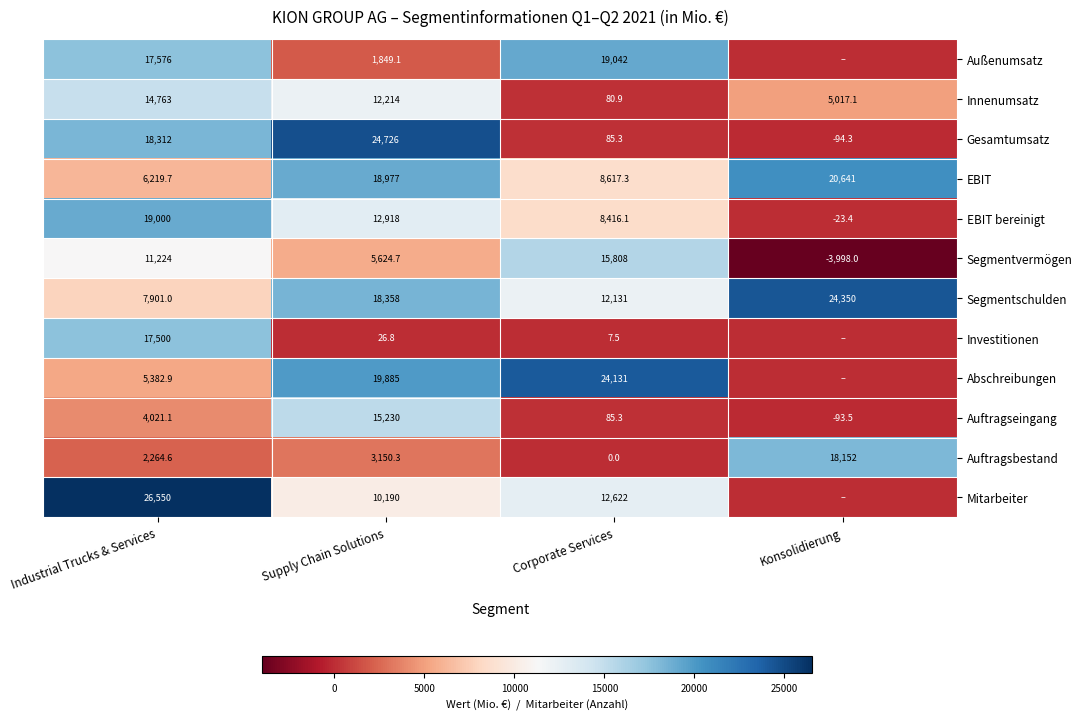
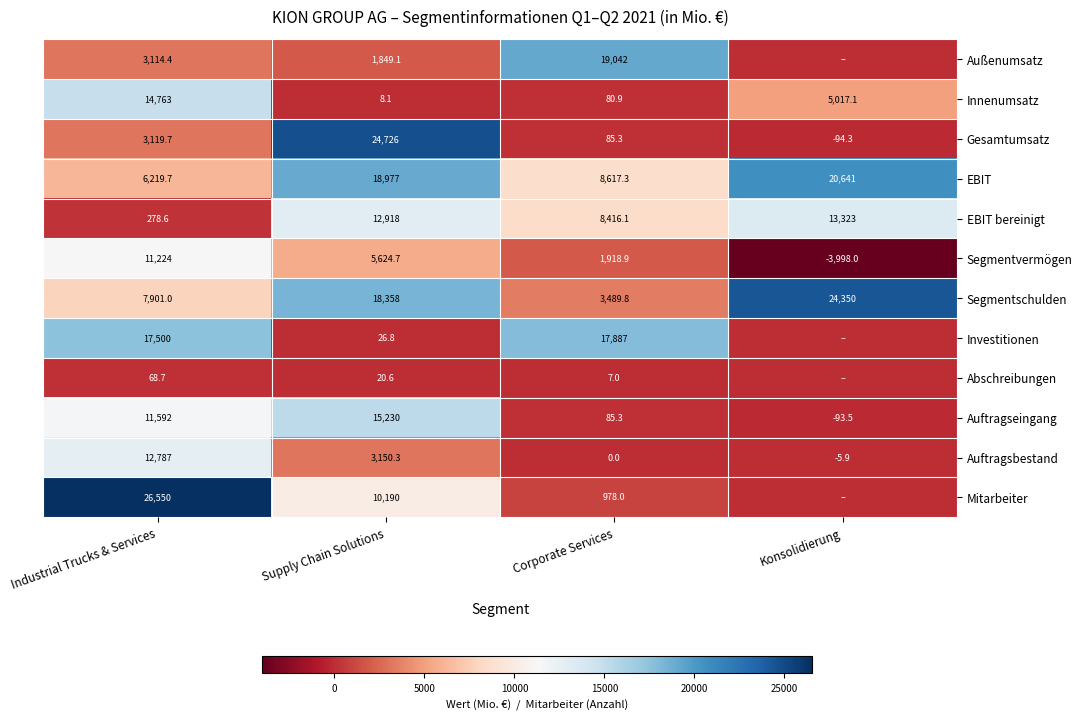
Außenumsatz, Industrial Trucks & Services: 17,576 -> 3,114.4
Innenumsatz, Supply Chain Solutions: 12,214 -> 8.1
Gesamtumsatz, Industrial Trucks & Services: 18,312 -> 3,119.7
EBIT bereinigt, Industrial Trucks & Services: 19,000 -> 278.6
EBIT bereinigt, Konsolidierung: -23.4 -> 13,323
Segmentvermögen, Corporate Services: 15,808 -> 1,918.9
Segmentschulden, Corporate Services: 12,131 -> 3,489.8
Investitionen, Corporate Services: 7.5 -> 17,887
Abschreibungen, Industrial Trucks & Services: 5,382.9 -> 68.7
Abschreibungen, Supply Chain Solutions: 19,885 -> 20.6
Abschreibungen, Corporate Services: 24,131 -> 7.0
Auftragseingang, Industrial Trucks & Services: 4,021.1 -> 11,592
Auftragsbestand, Industrial Trucks & Services: 2,264.6 -> 12,787
Auftragsbestand, Konsolidierung: 18,152 -> -5.9
Mitarbeiter, Corporate Services: 12,622 -> 978.0
